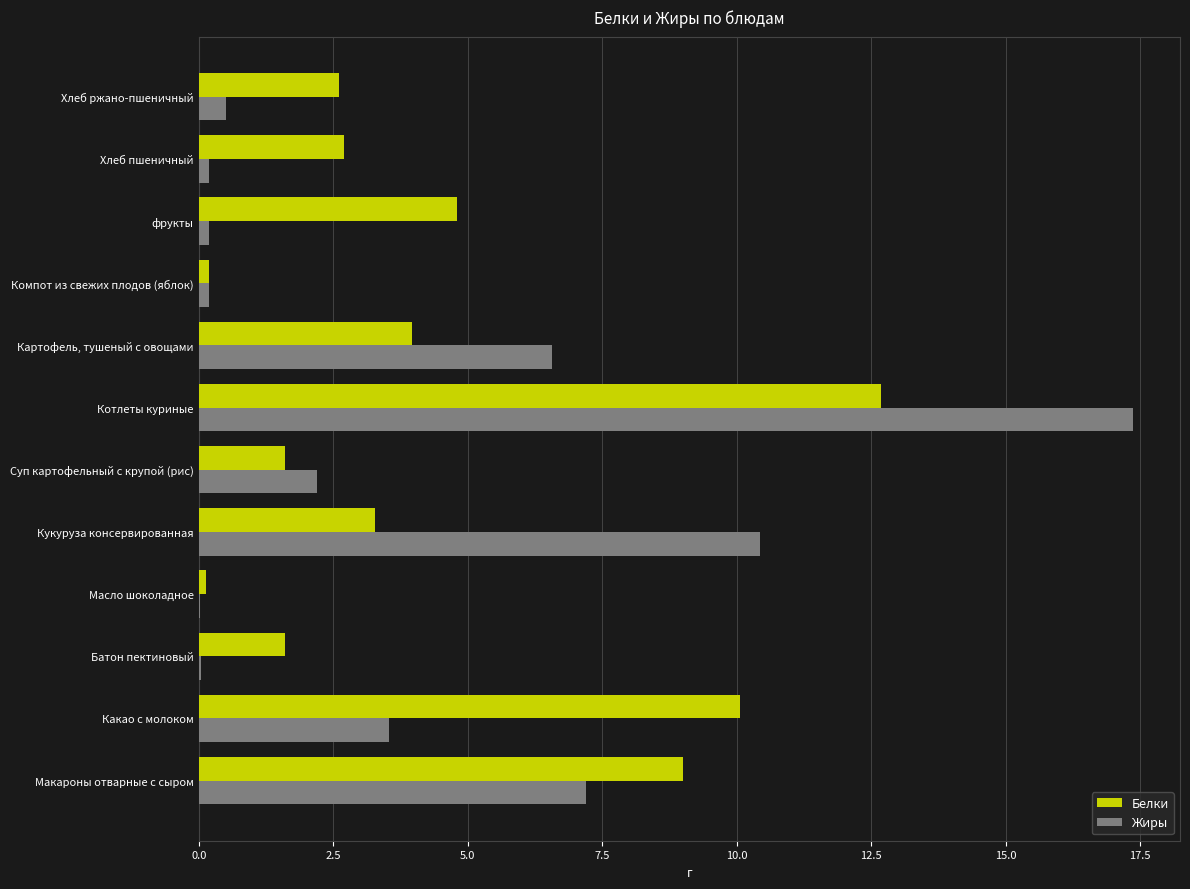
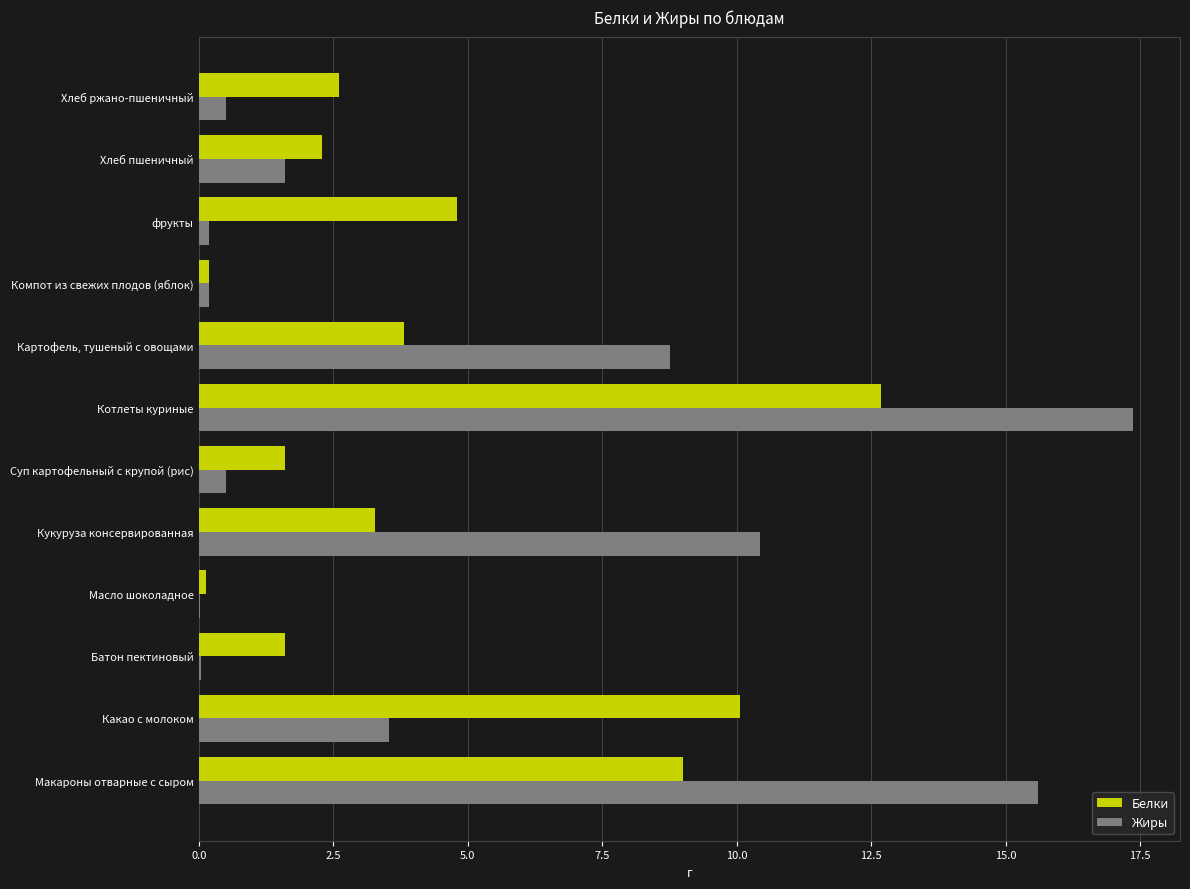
Белки, Хлеб пшеничный: 2.7 -> 2.3
Жиры, Хлеб пшеничный: 0.2 -> 1.6
Белки, Картофель, тушеный с овощами: 4.0 -> 3.8
Жиры, Картофель, тушеный с овощами: 6.6 -> 8.8
Жиры, Суп картофельный с крупой (рис): 2.2 -> 0.5
Жиры, Макароны отварные с сыром: 7.2 -> 15.6
